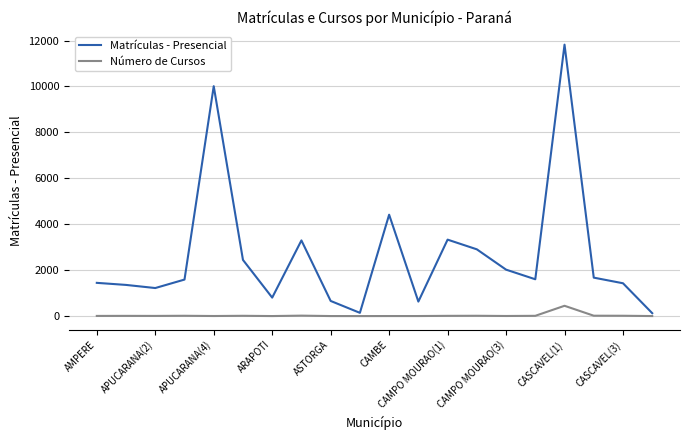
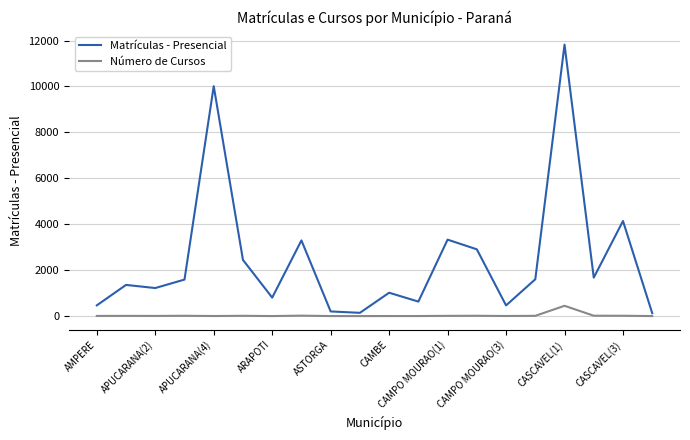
Matrículas - Presencial, AMPERE: 1400 -> 500
Matrículas - Presencial, ASTORGA: 700 -> 200
Matrículas - Presencial, CAMBE: 4400 -> 1000
Matrículas - Presencial, CAMPO MOURAO(3): 2000 -> 500
Matrículas - Presencial, CASCAVEL(3): 1400 -> 4100
